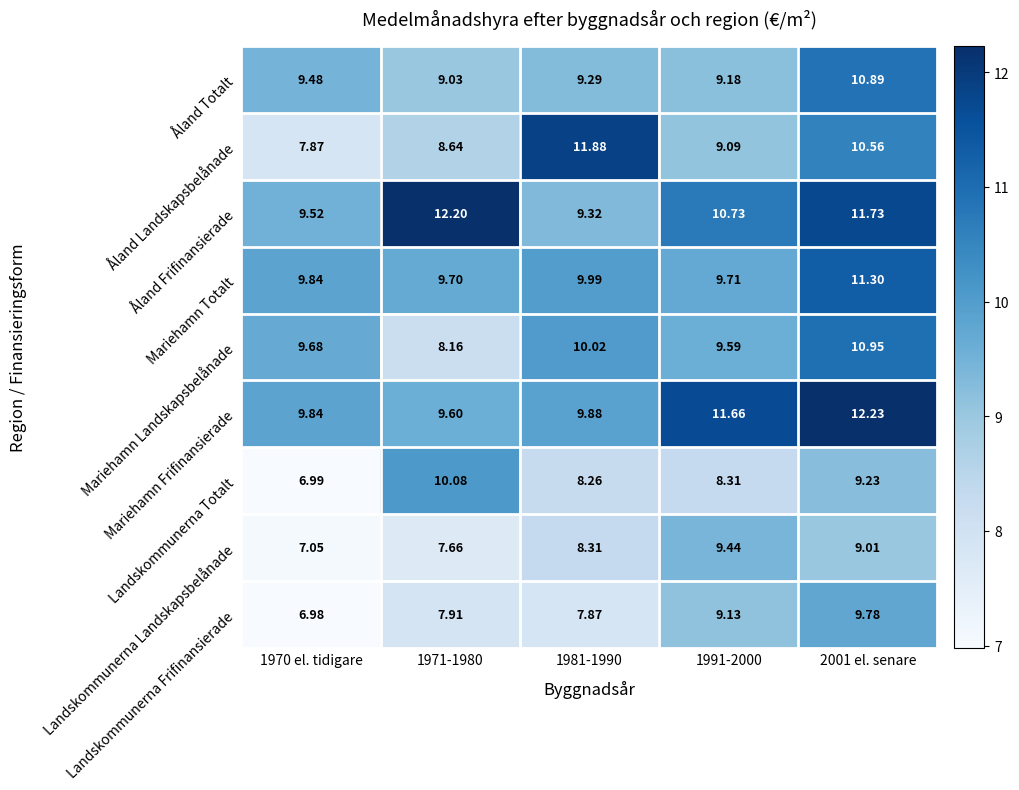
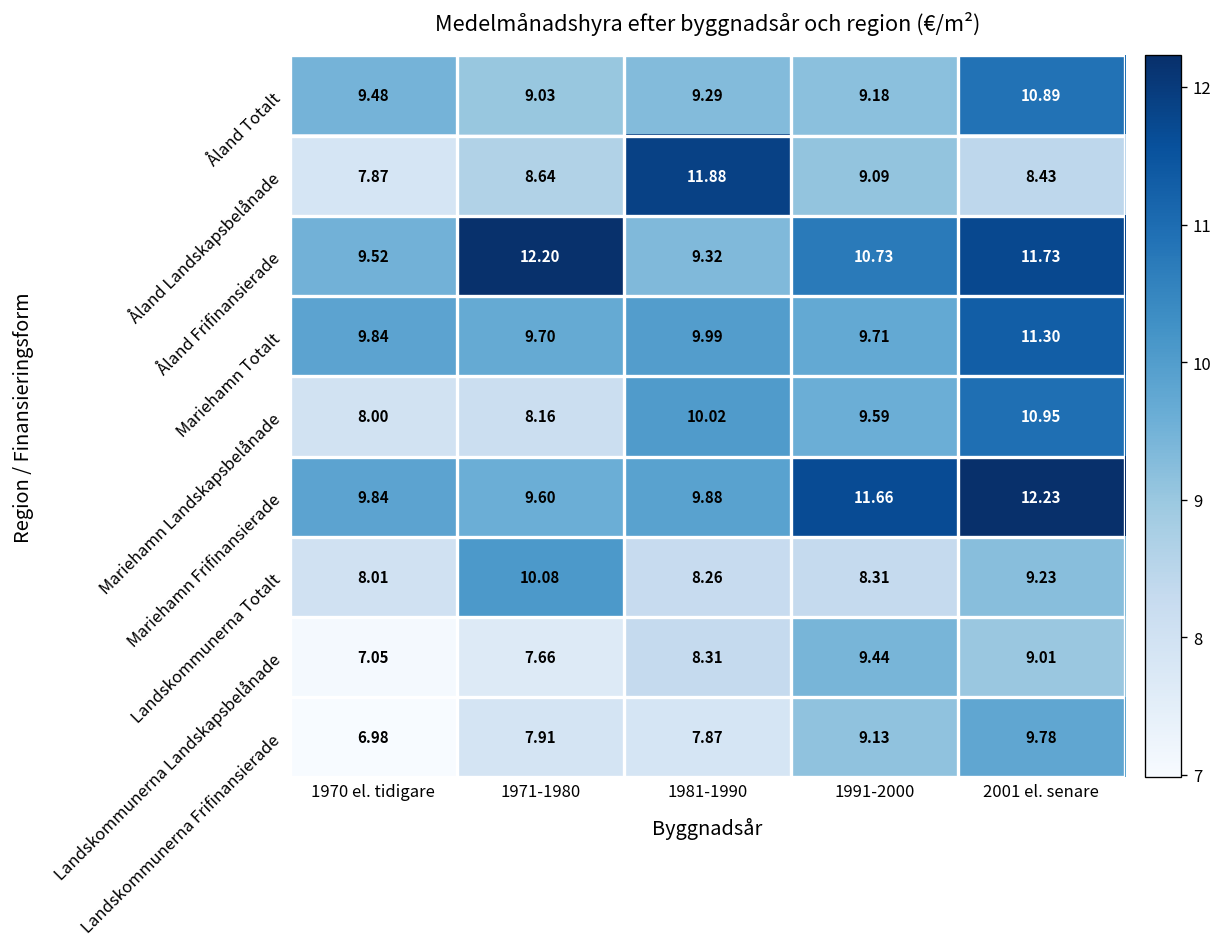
Åland Landskapsbelånade, 2001 el. senare: 10.56 -> 8.43
Mariehamn Landskapsbelånade, 1970 el. tidigare: 9.68 -> 8.00
Landskommunerna Totalt, 1970 el. tidigare: 6.99 -> 8.01
